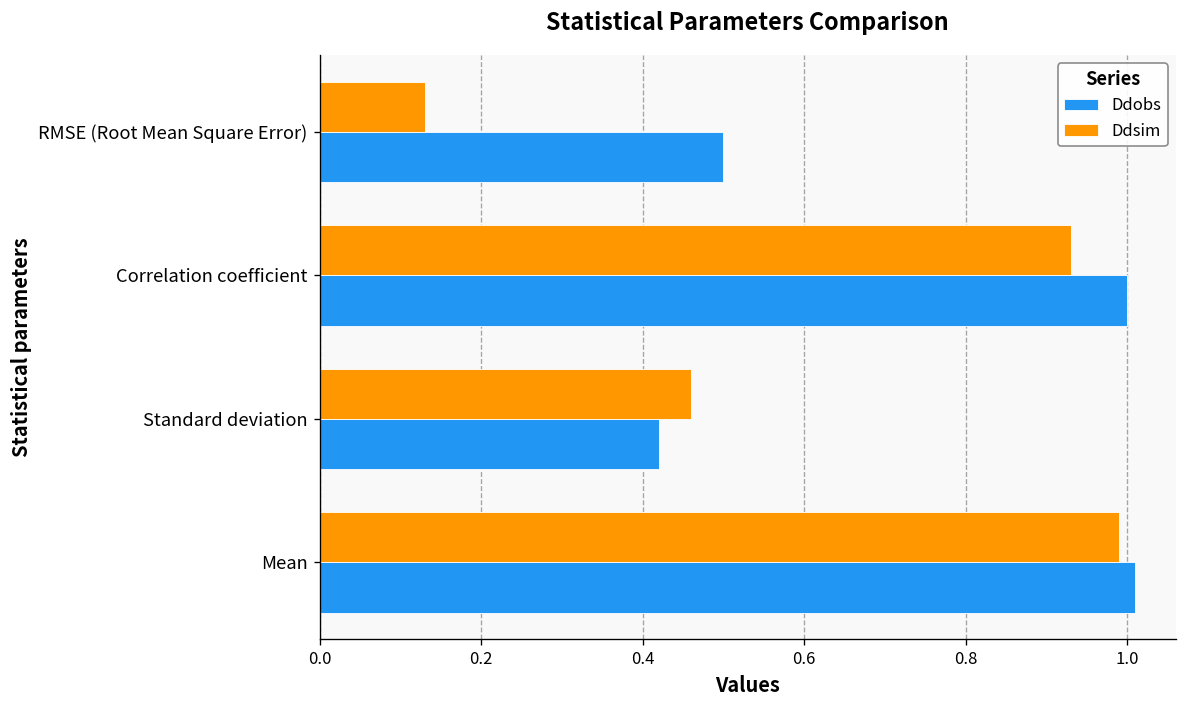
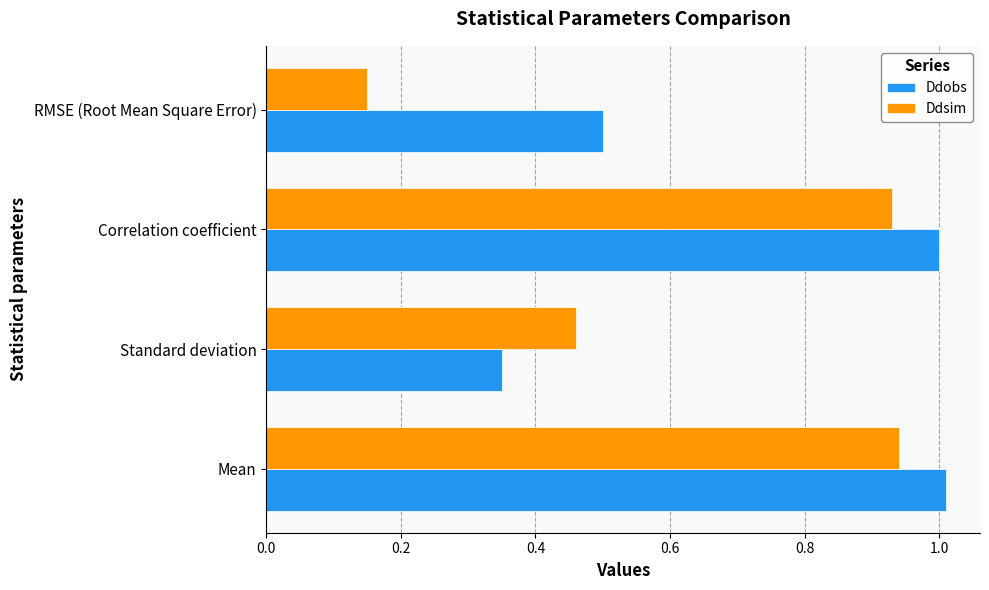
Ddsim, RMSE (Root Mean Square Error): 0.13 -> 0.15
Ddobs, Standard deviation: 0.42 -> 0.35
Ddsim, Mean: 0.99 -> 0.94
